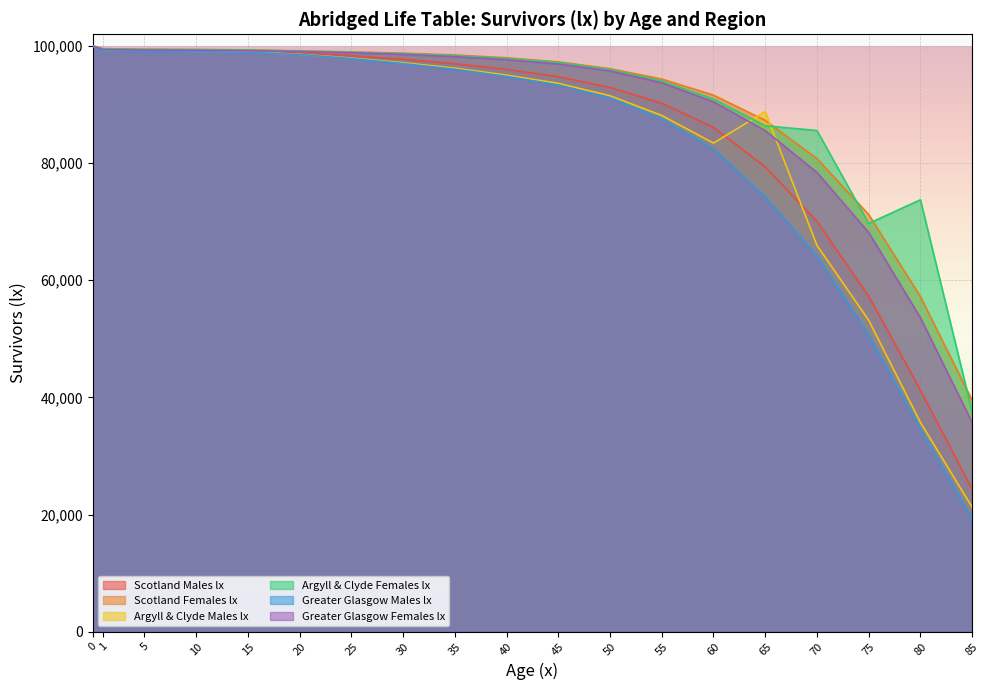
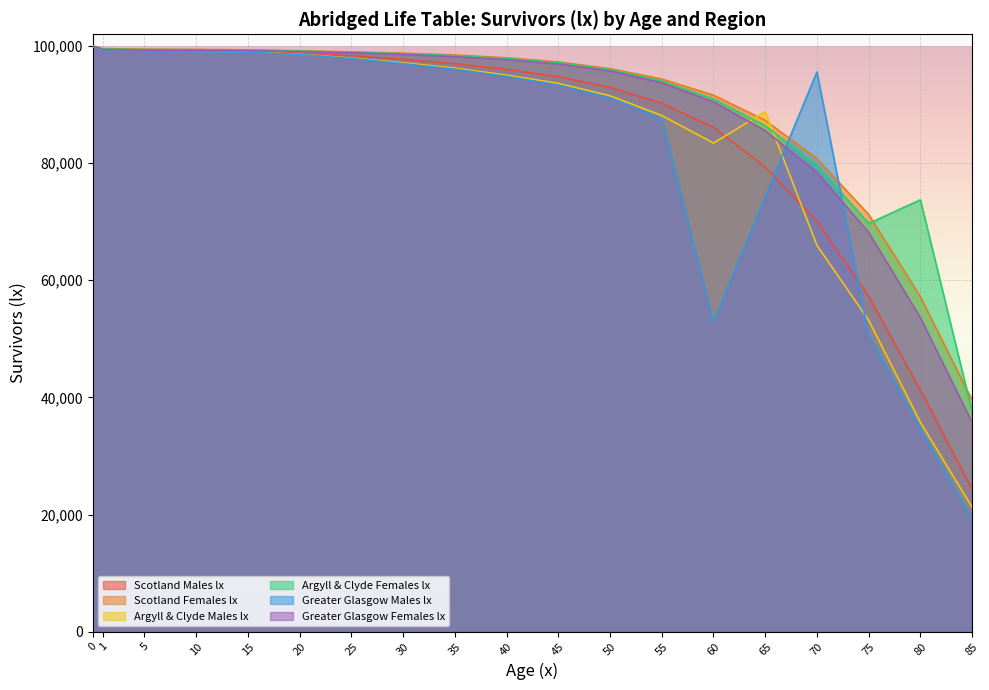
Greater Glasgow Males lx, 60: 82,000 -> 53,000
Argyll & Clyde Females lx, 70: 86,000 -> 80,000
Greater Glasgow Males lx, 70: 64,000 -> 96,000
